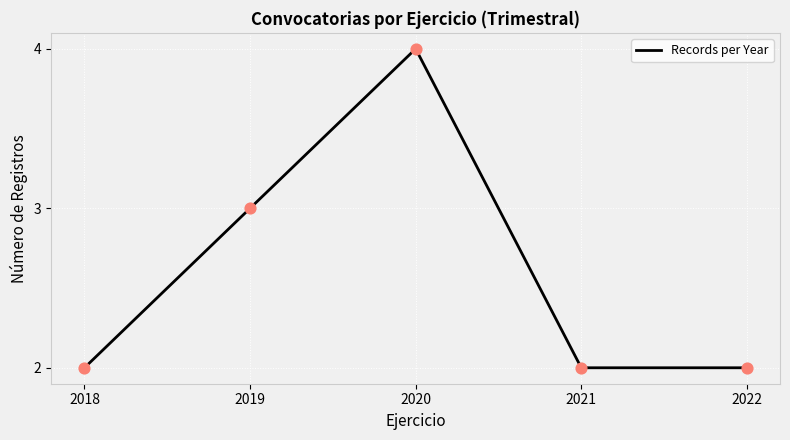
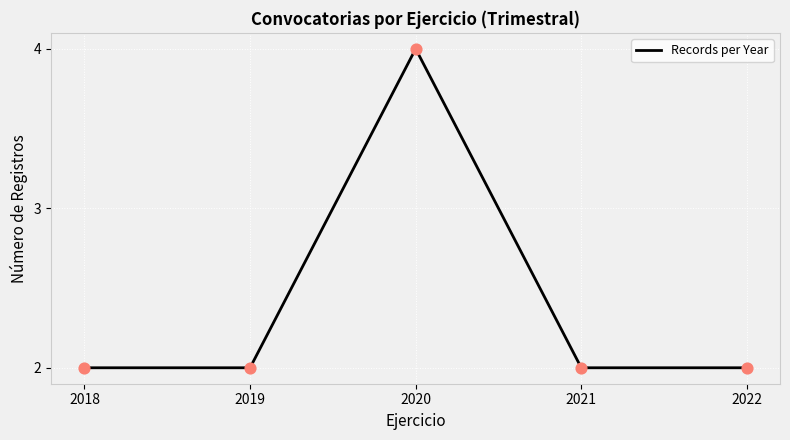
2019: 3 -> 2
